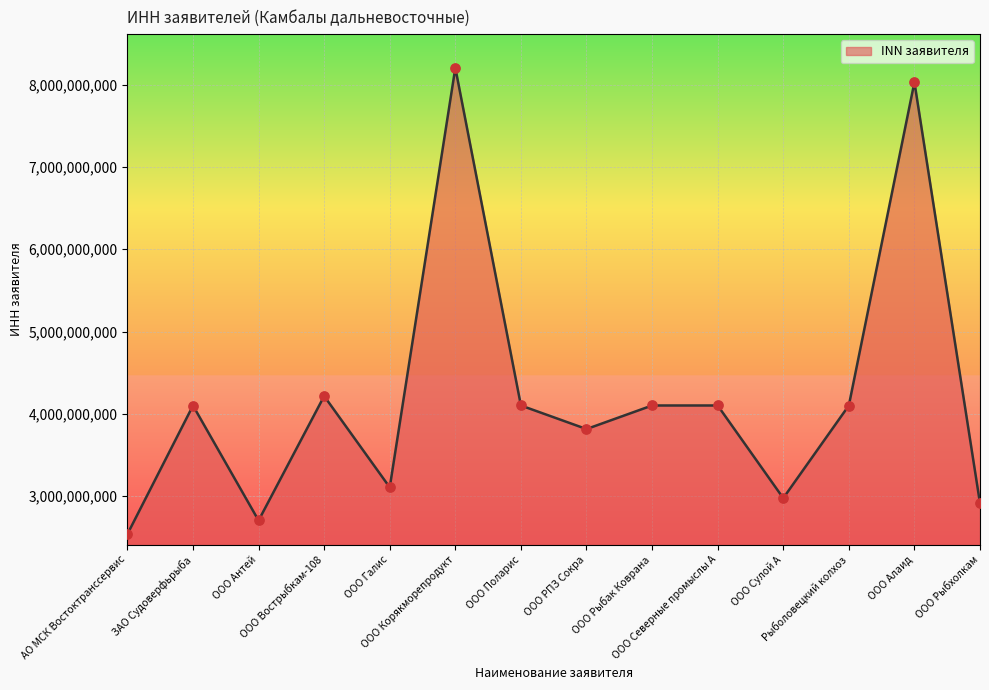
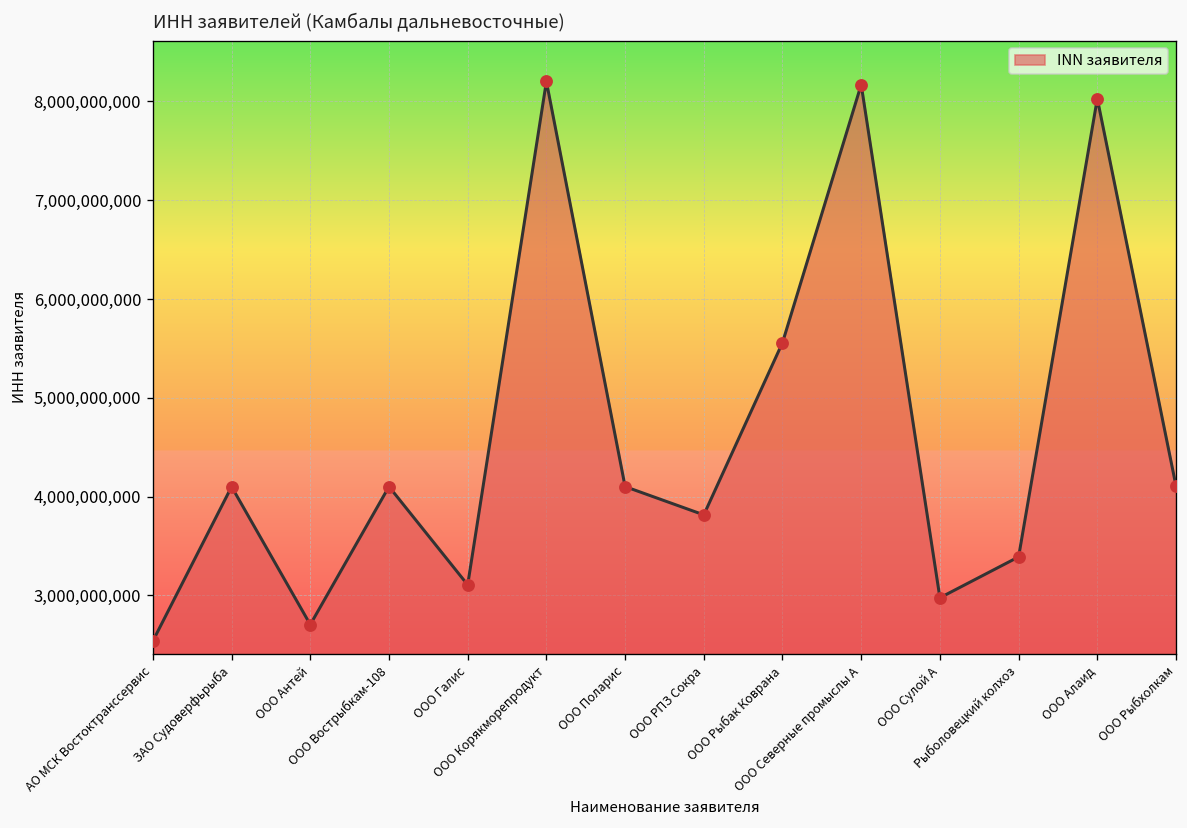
ООО Вострыбкам-108: 4,200,000,000 -> 4,100,000,000
ООО Рыбак Коврана: 4,100,000,000 -> 5,600,000,000
ООО Северные промыслы А: 4,100,000,000 -> 8,200,000,000
Рыболовецкий колхоз: 4,100,000,000 -> 3,400,000,000
ООО Рыбхолкам: 2,900,000,000 -> 4,100,000,000
